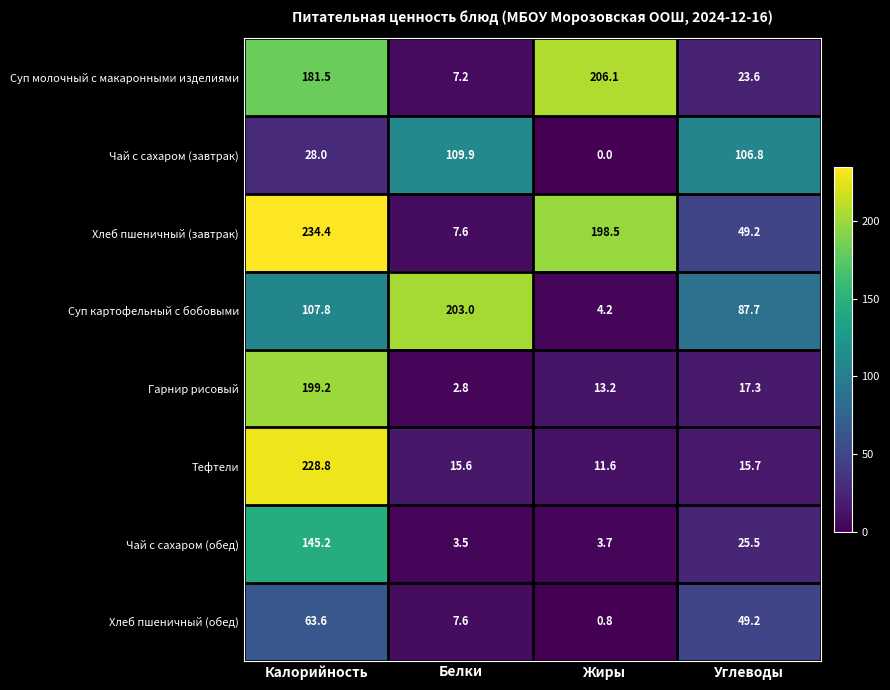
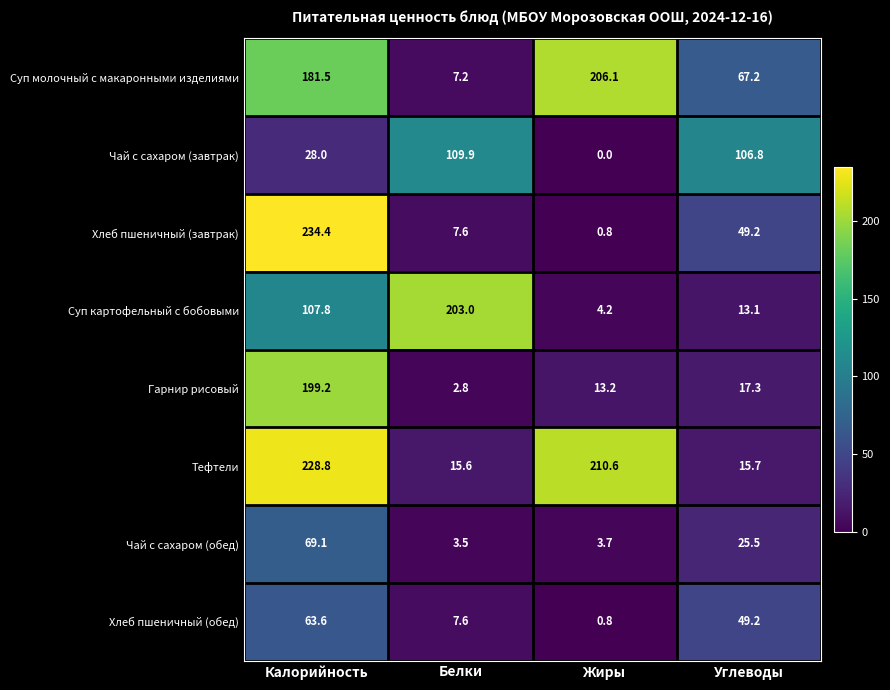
Суп молочный с макаронными изделиями, Углеводы: 23.6 -> 67.2
Хлеб пшеничный (завтрак), Жиры: 198.5 -> 0.8
Суп картофельный с бобовыми, Углеводы: 87.7 -> 13.1
Тефтели, Жиры: 11.6 -> 210.6
Чай с сахаром (обед), Калорийность: 145.2 -> 69.1
